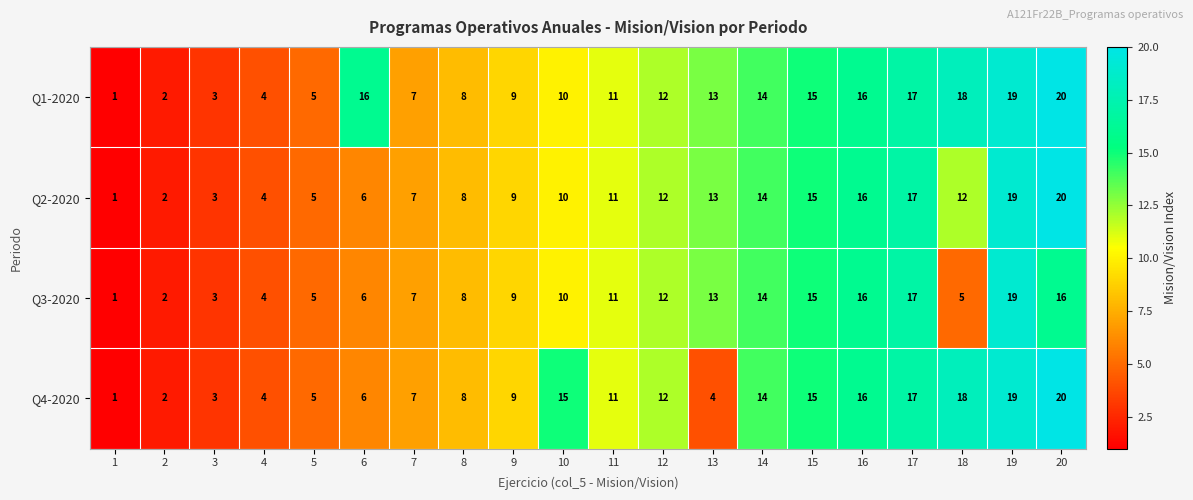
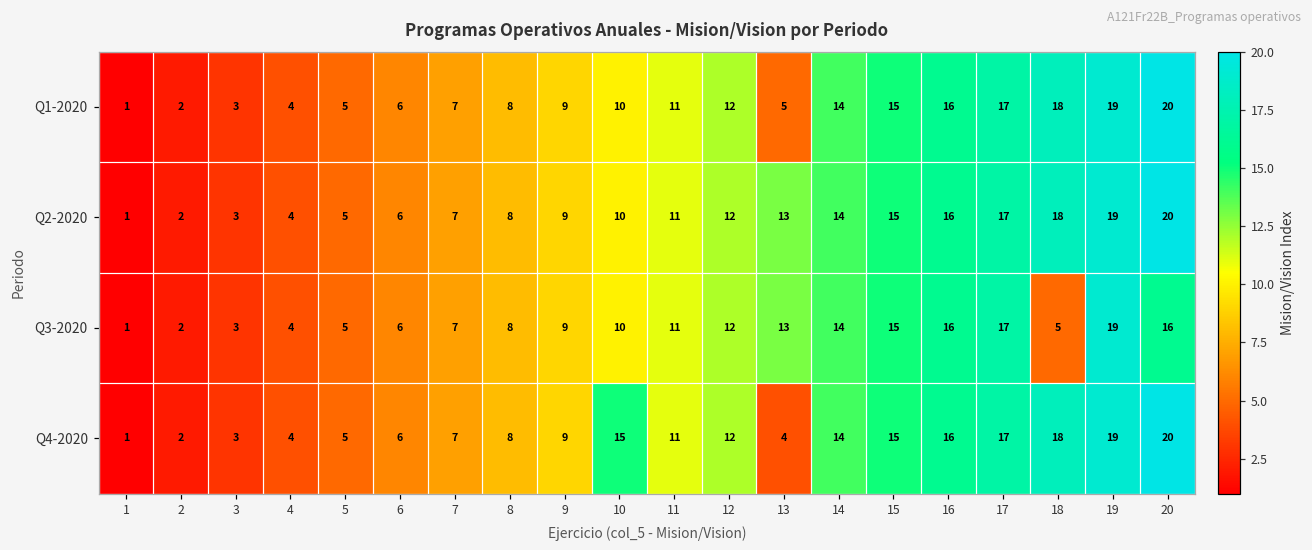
Q1-2020, 6: 16 -> 6
Q1-2020, 13: 13 -> 5
Q2-2020, 18: 12 -> 18
